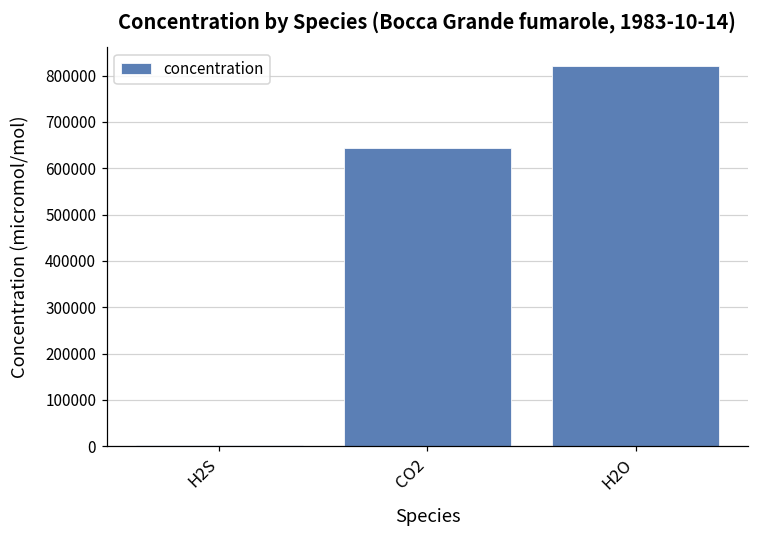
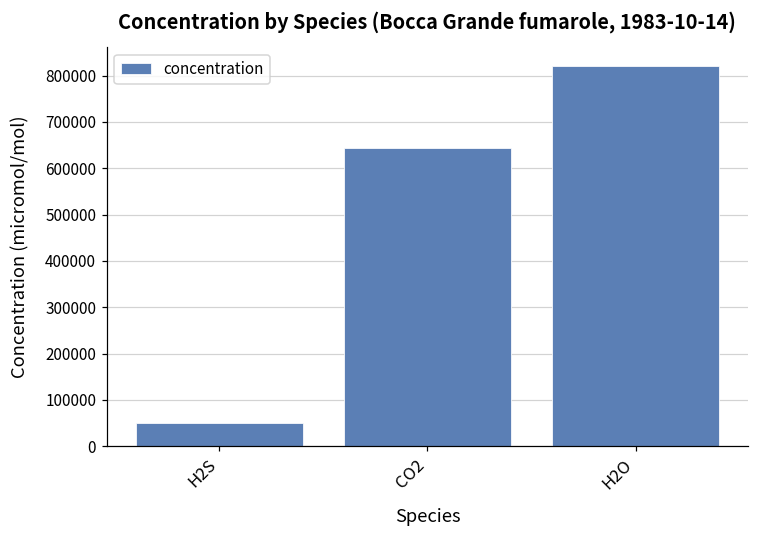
H2S: 0 -> 50000
